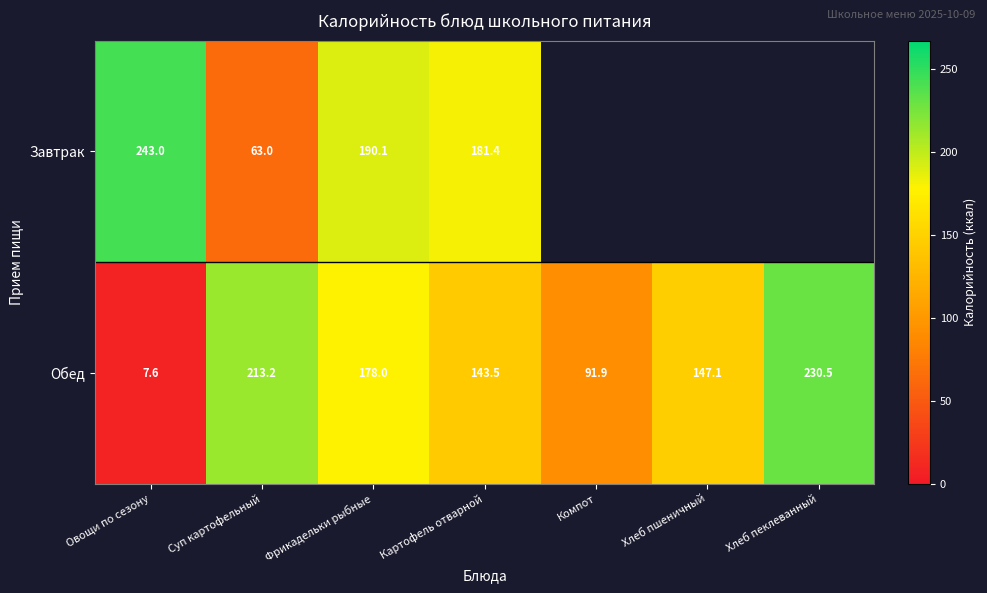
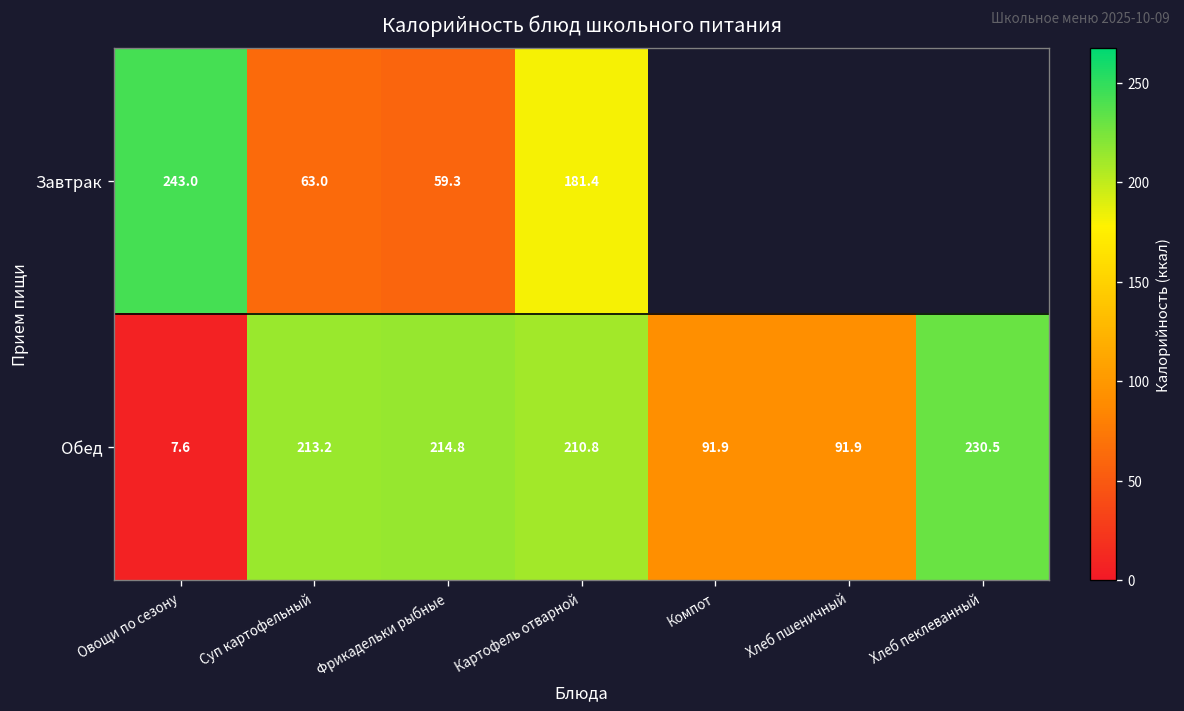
Завтрак, Фрикадельки рыбные: 190.1 -> 59.3
Обед, Фрикадельки рыбные: 178.0 -> 214.8
Обед, Картофель отварной: 143.5 -> 210.8
Обед, Хлеб пшеничный: 147.1 -> 91.9
